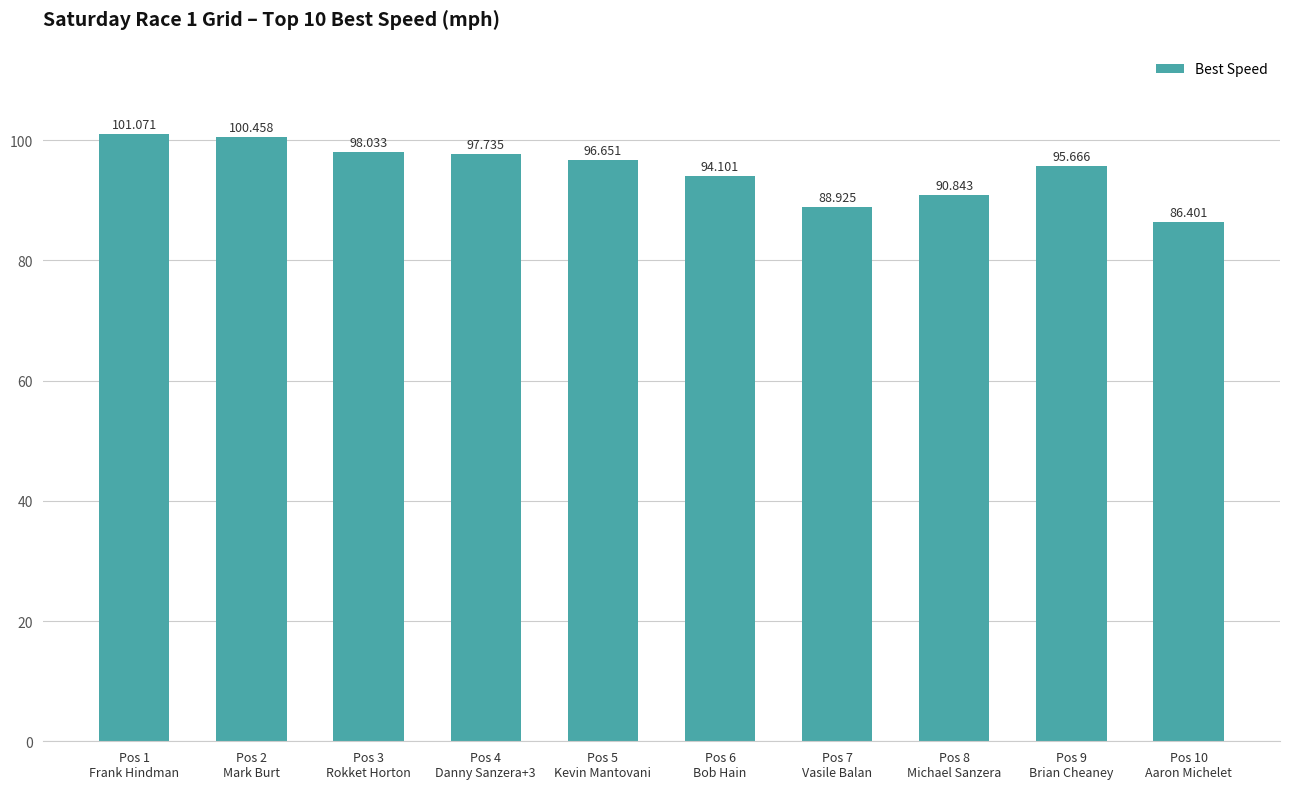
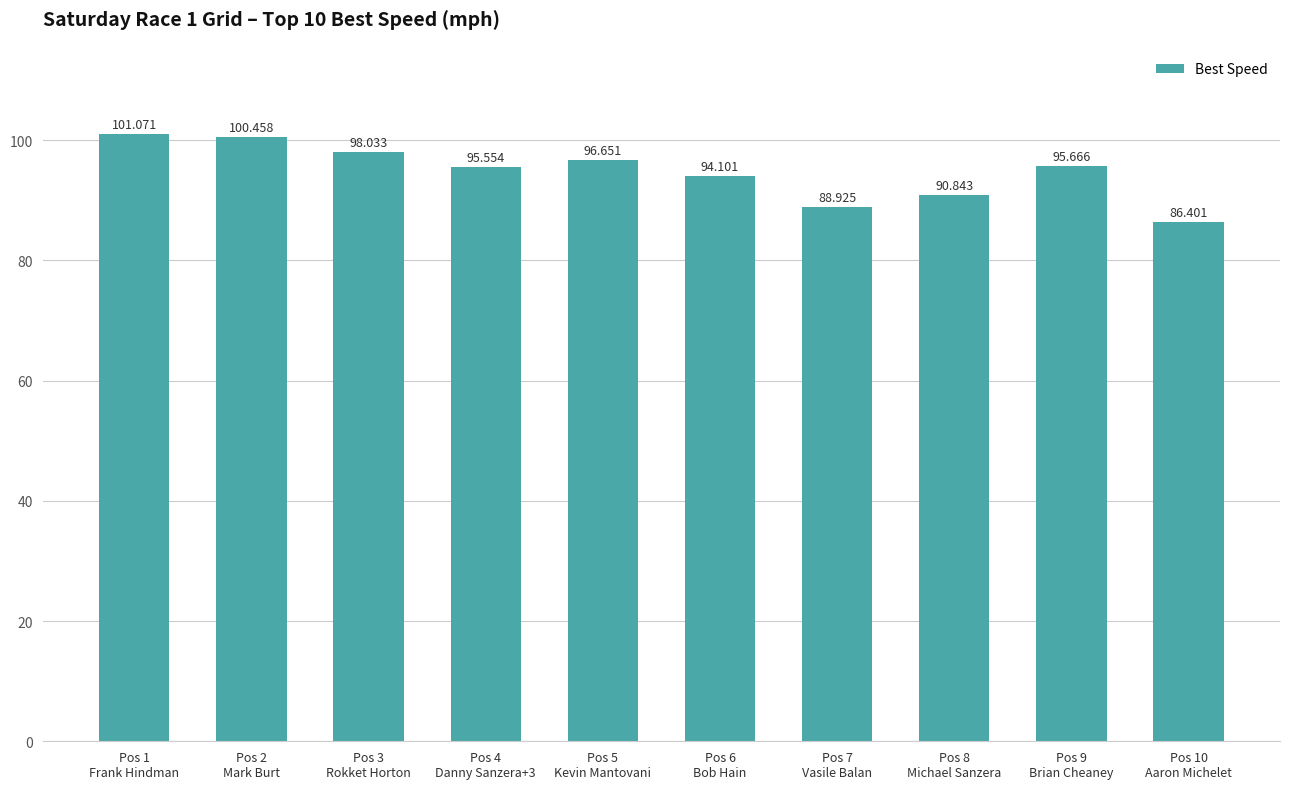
Pos 4 Danny Sanzera+3: 97.735 -> 95.554
